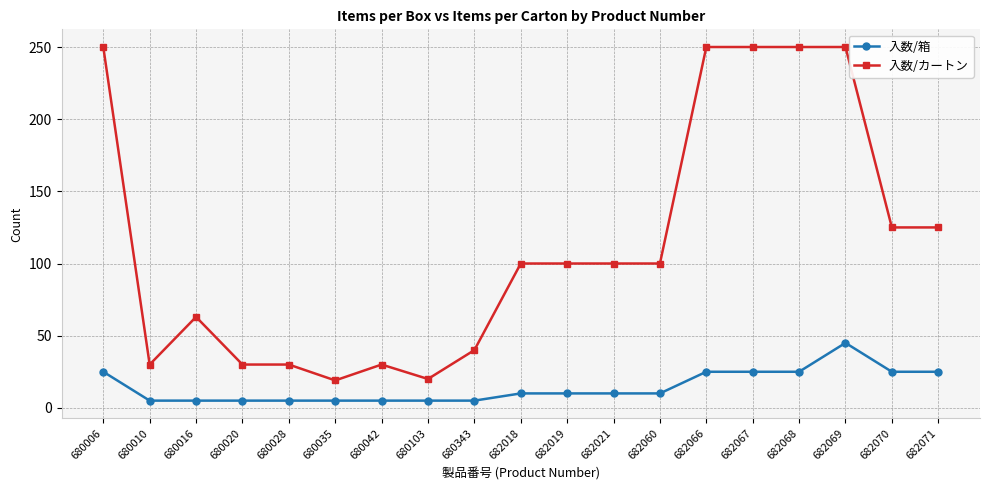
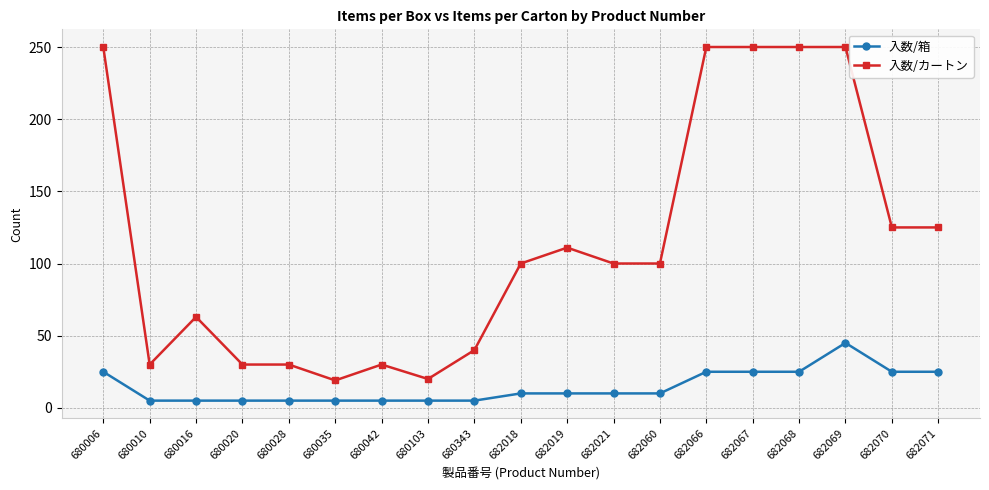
入数/カートン, 682019: 100 -> 111
